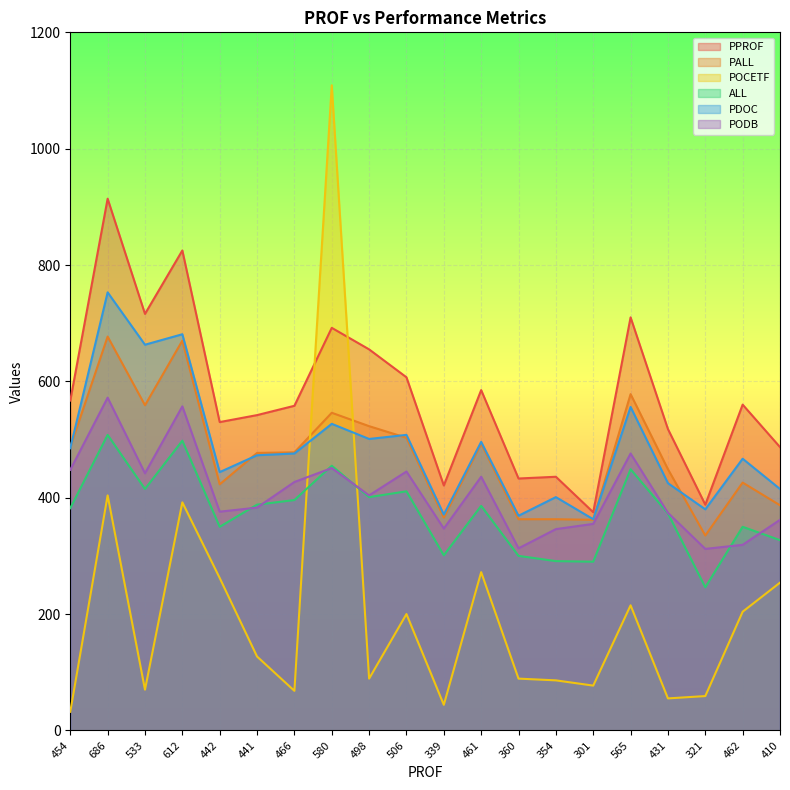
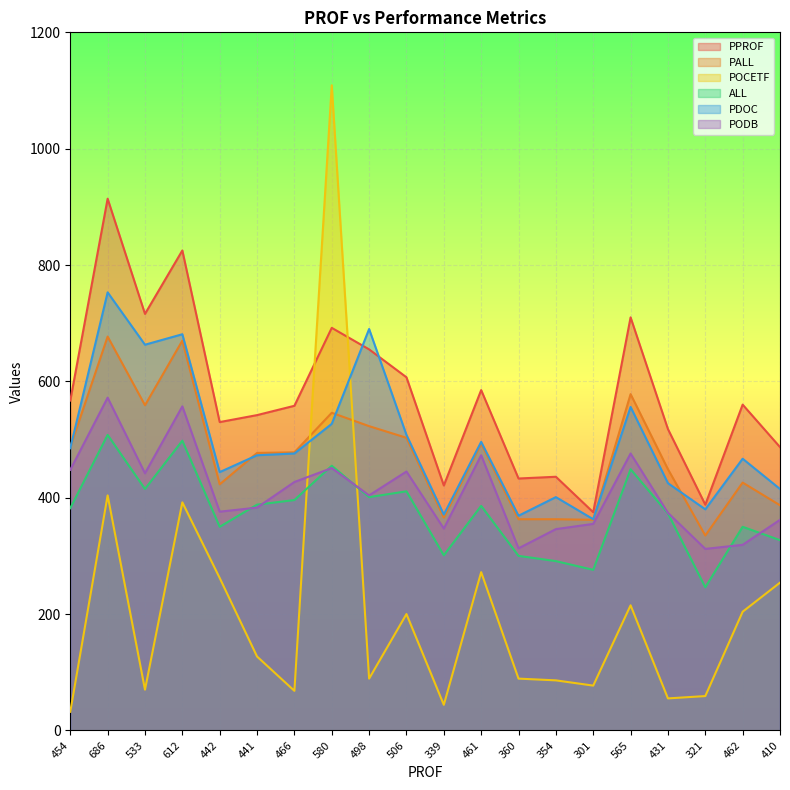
PDOC, 498: 500 -> 690
PODB, 461: 440 -> 470
ALL, 301: 290 -> 280
